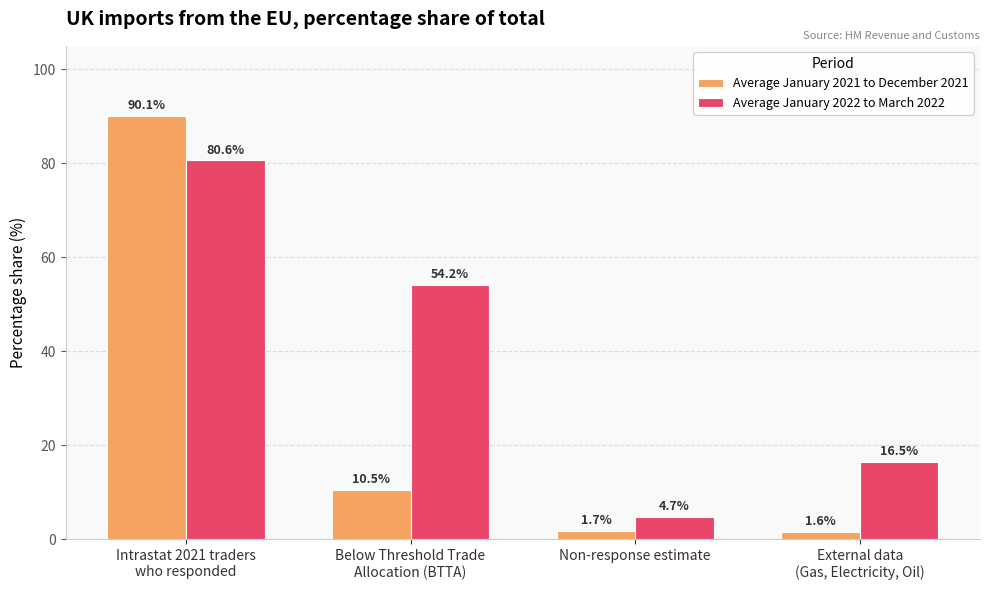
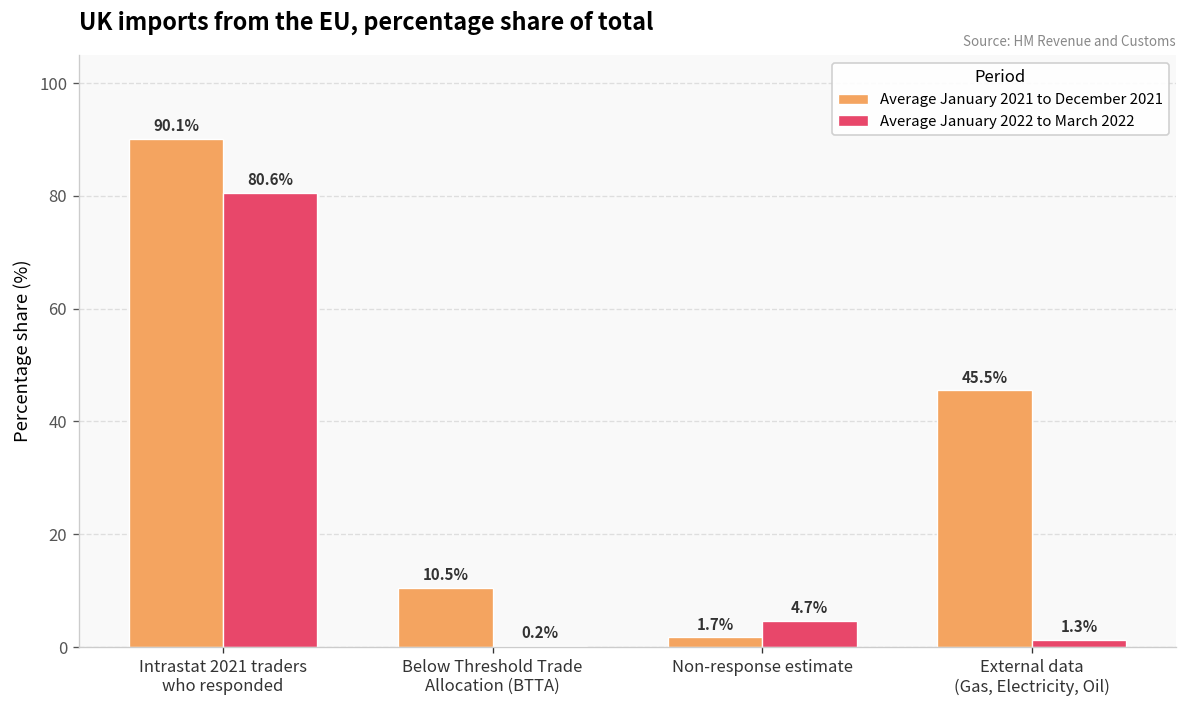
Average January 2022 to March 2022, Below Threshold Trade Allocation (BTTA): 54.2% -> 0.2%
Average January 2021 to December 2021, External data (Gas, Electricity, Oil): 1.6% -> 45.5%
Average January 2022 to March 2022, External data (Gas, Electricity, Oil): 16.5% -> 1.3%
